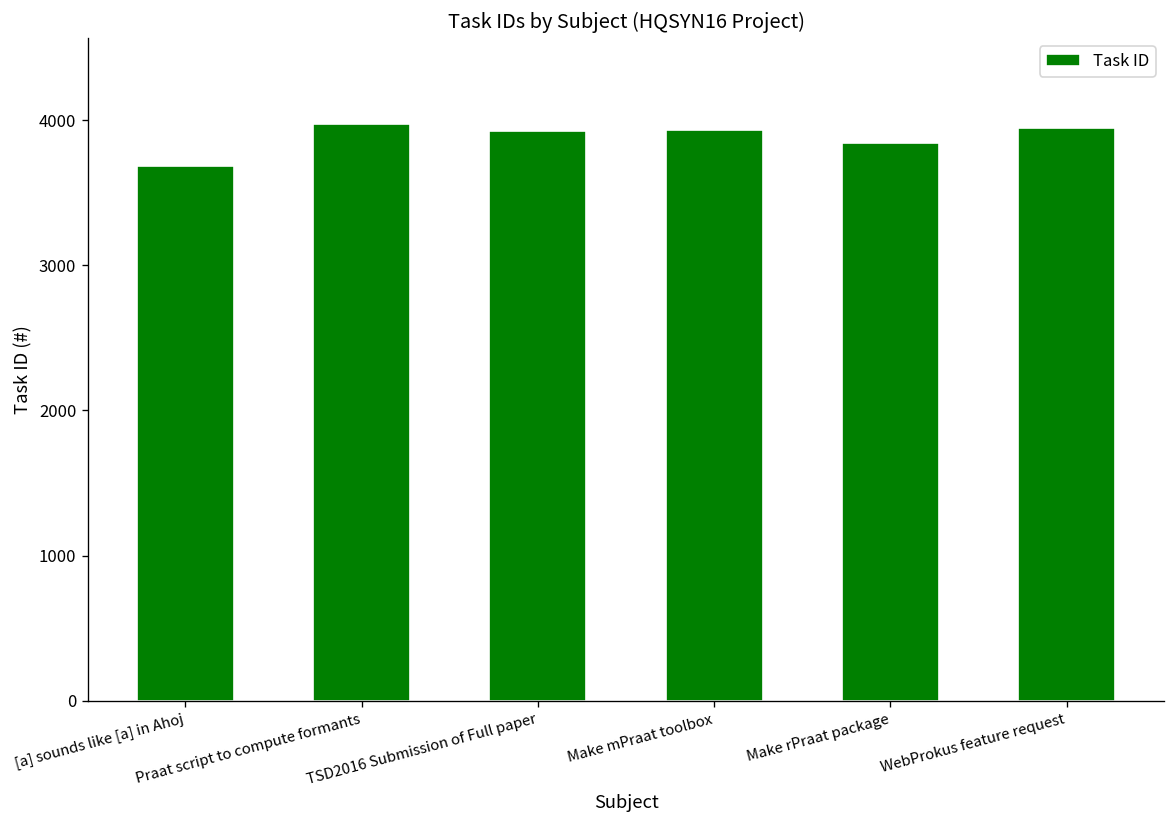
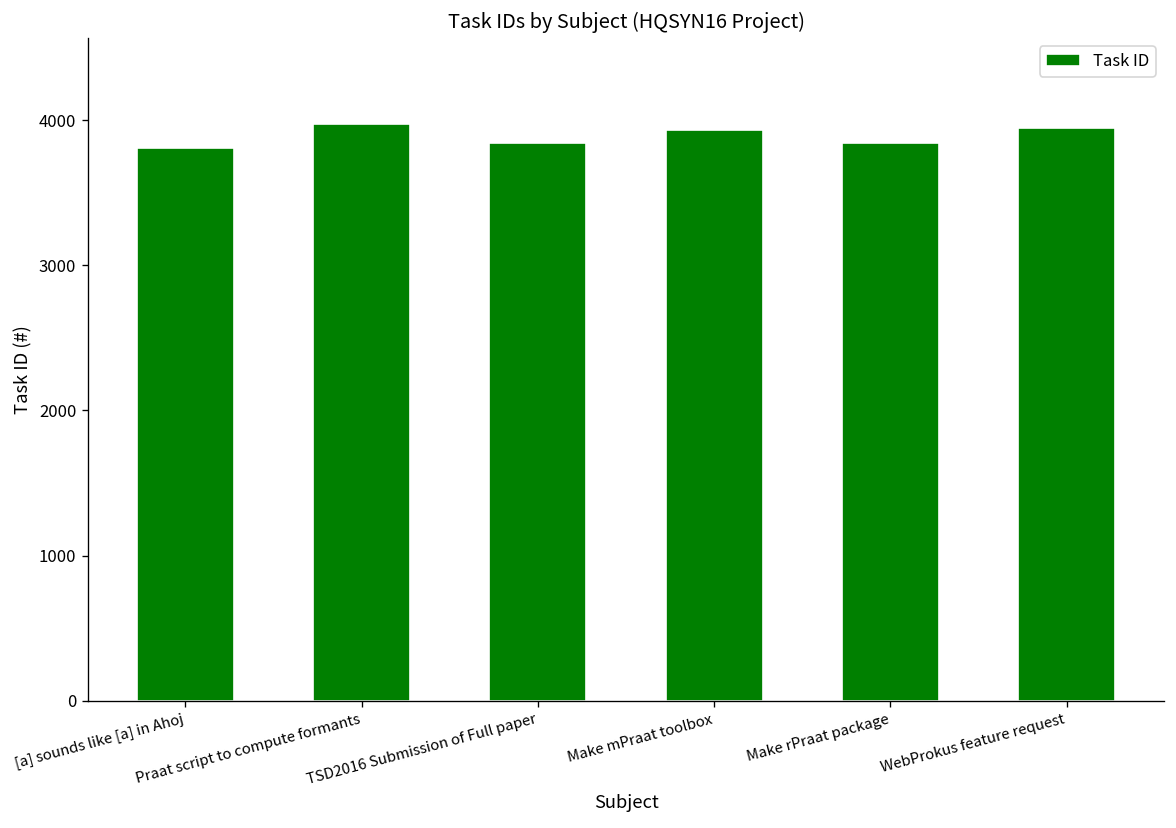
[a] sounds like [a] in Ahoj: 3690 -> 3810
TSD2016 Submission of Full paper: 3930 -> 3840
